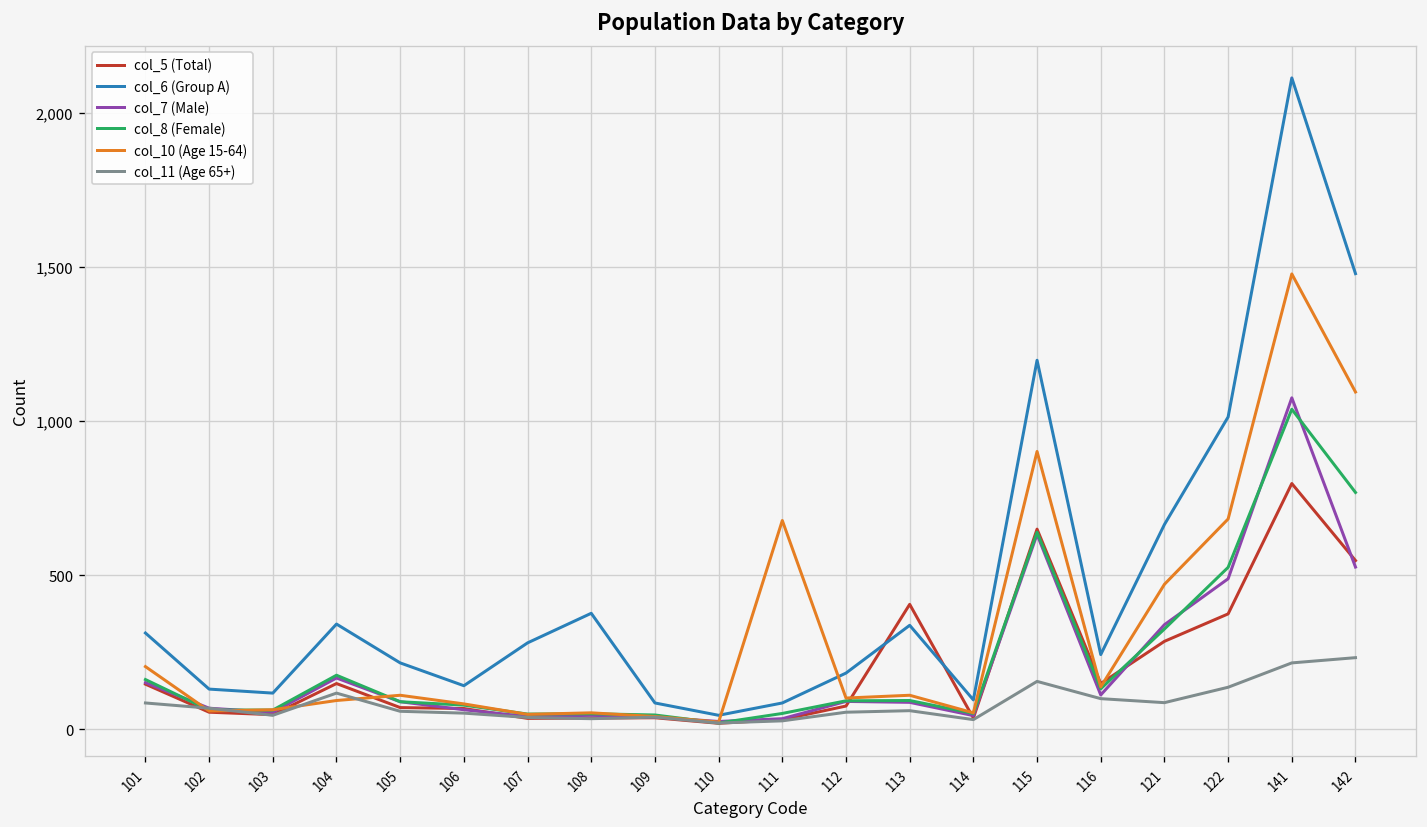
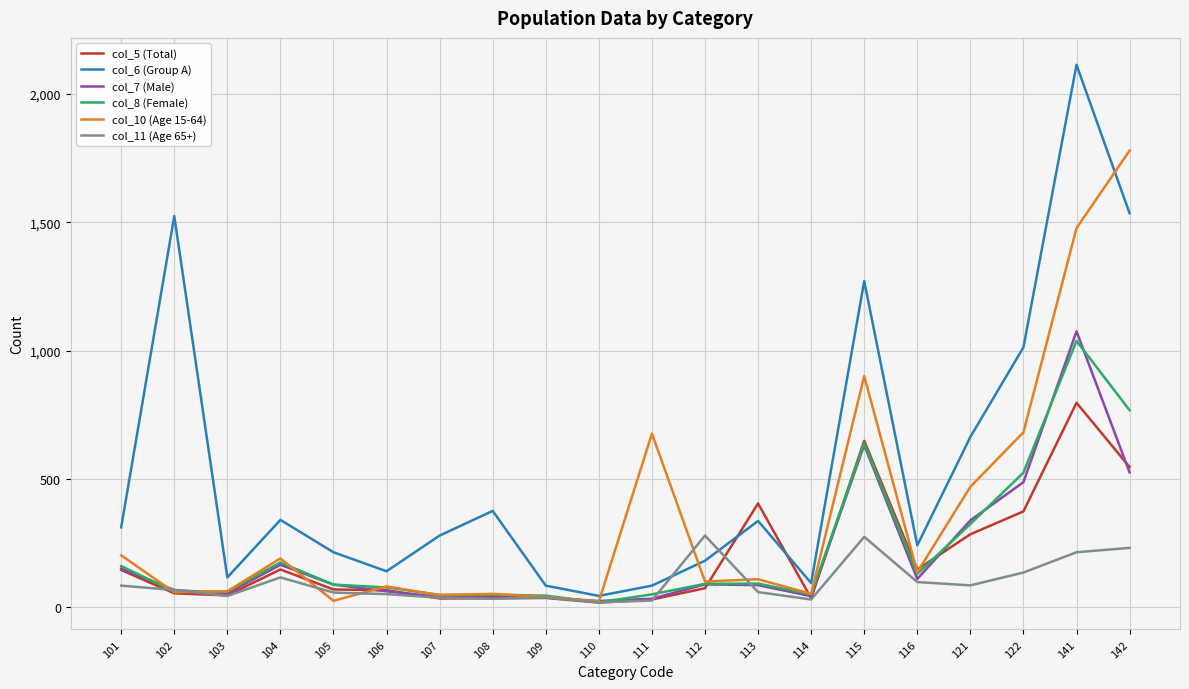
col_6 (Group A), 102: 130 -> 1,520
col_10 (Age 15-64), 104: 90 -> 190
col_10 (Age 15-64), 105: 110 -> 30
col_11 (Age 65+), 112: 60 -> 280
col_6 (Group A), 115: 1,200 -> 1,270
col_11 (Age 65+), 115: 160 -> 280
col_6 (Group A), 142: 1,480 -> 1,540
col_10 (Age 15-64), 142: 1,090 -> 1,780
